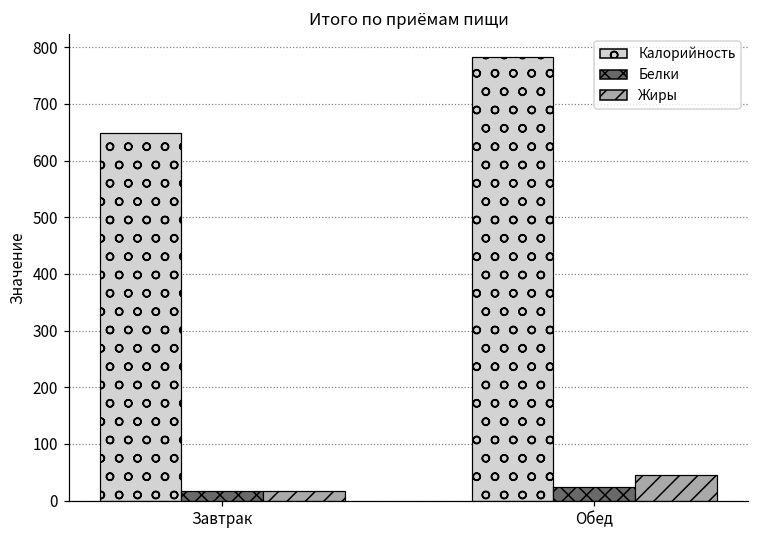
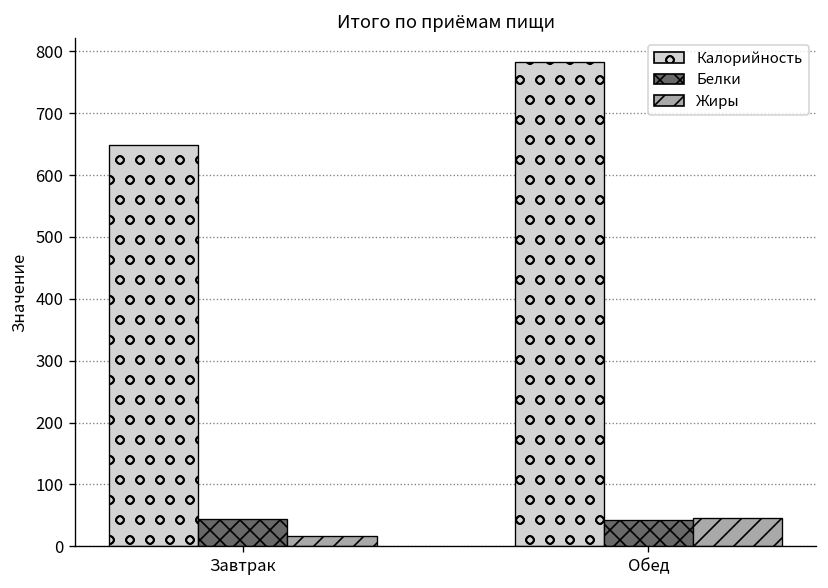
Белки, Завтрак: 20 -> 40
Белки, Обед: 20 -> 40
